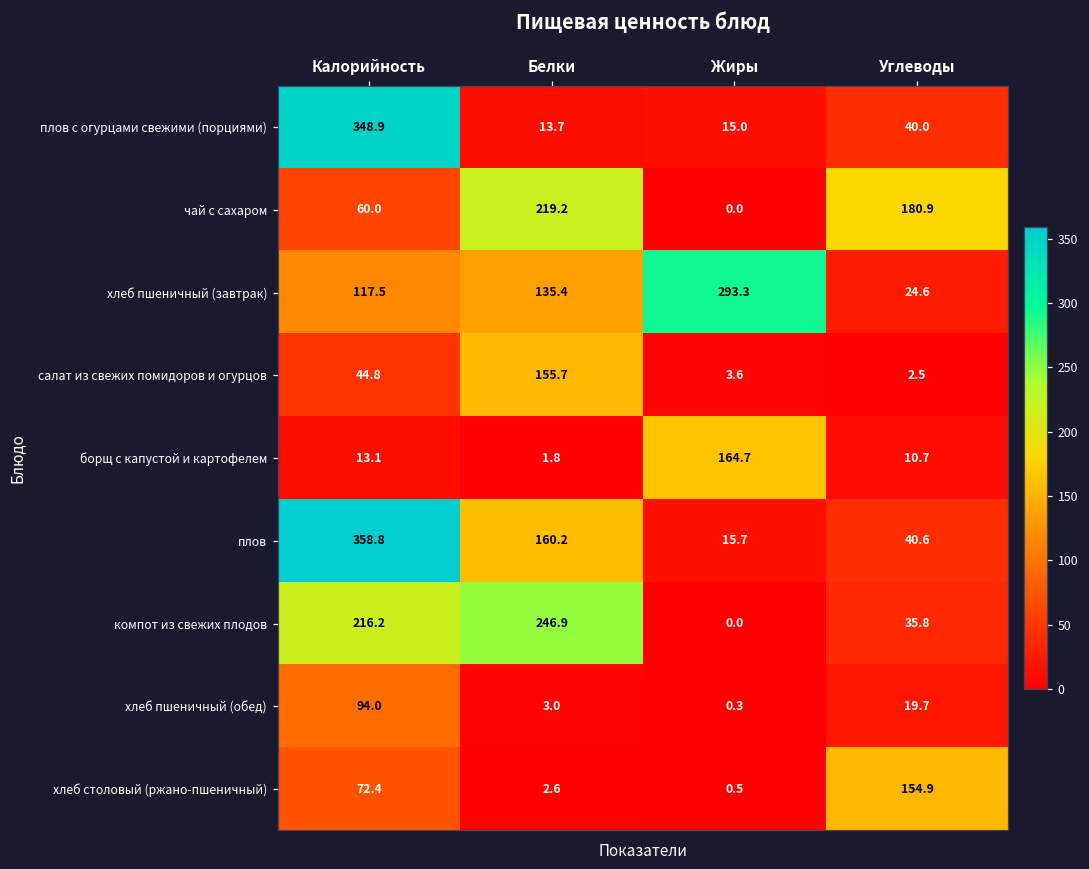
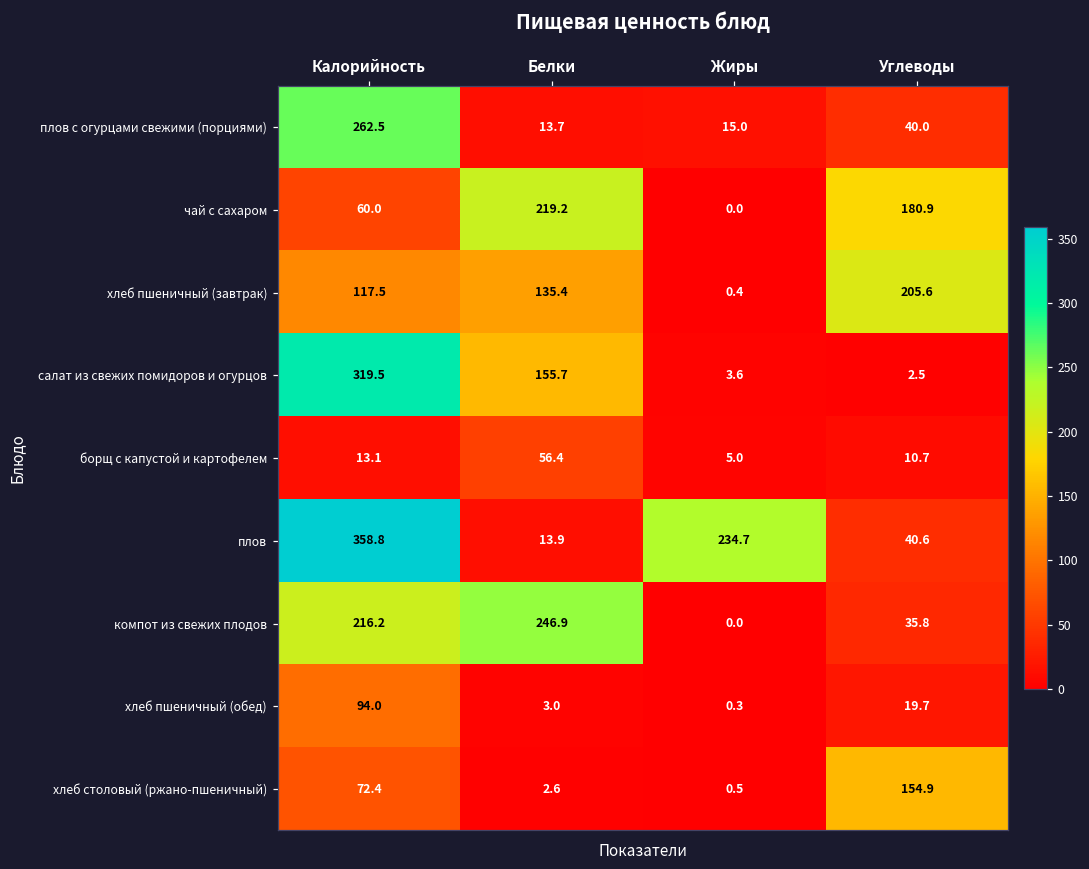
плов с огурцами свежими (порциями), Калорийность: 348.9 -> 262.5
хлеб пшеничный (завтрак), Жиры: 293.3 -> 0.4
хлеб пшеничный (завтрак), Углеводы: 24.6 -> 205.6
салат из свежих помидоров и огурцов, Калорийность: 44.8 -> 319.5
борщ с капустой и картофелем, Белки: 1.8 -> 56.4
борщ с капустой и картофелем, Жиры: 164.7 -> 5.0
плов, Белки: 160.2 -> 13.9
плов, Жиры: 15.7 -> 234.7
